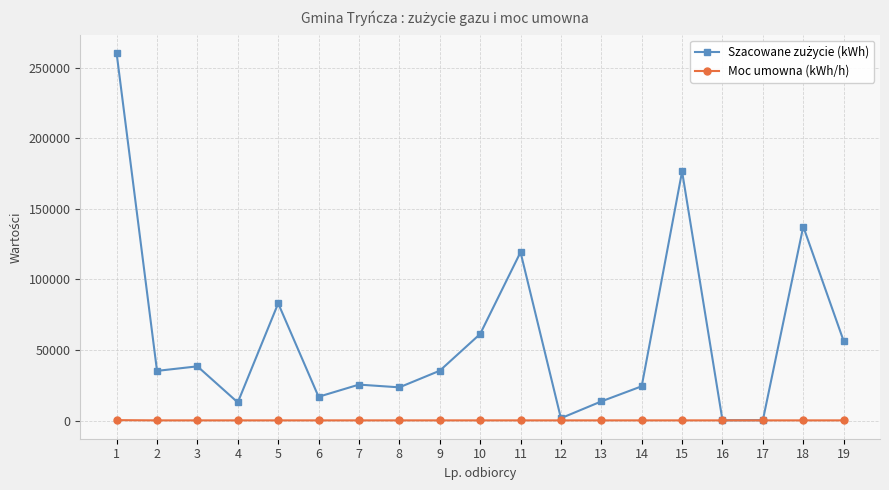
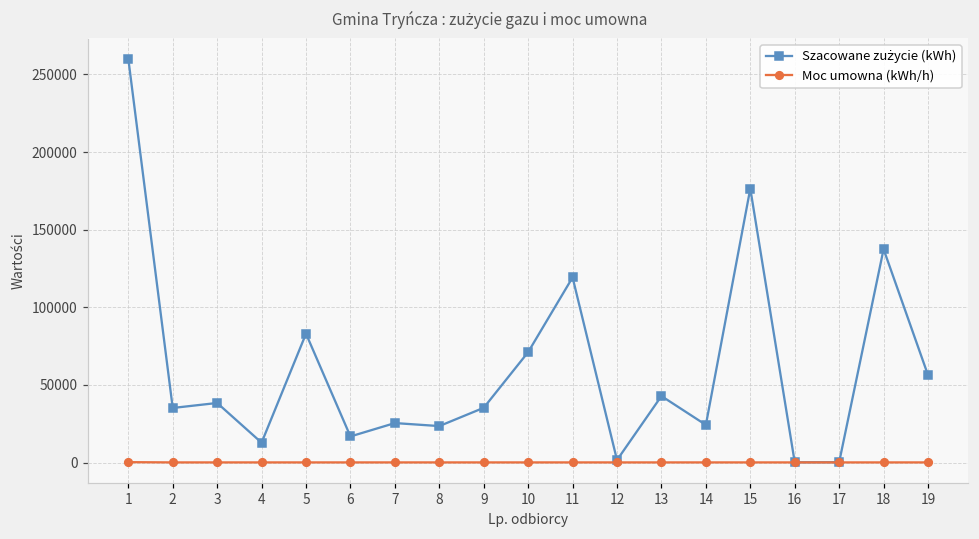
Szacowane zużycie (kWh), 10: 61000 -> 71000
Szacowane zużycie (kWh), 13: 14000 -> 43000
